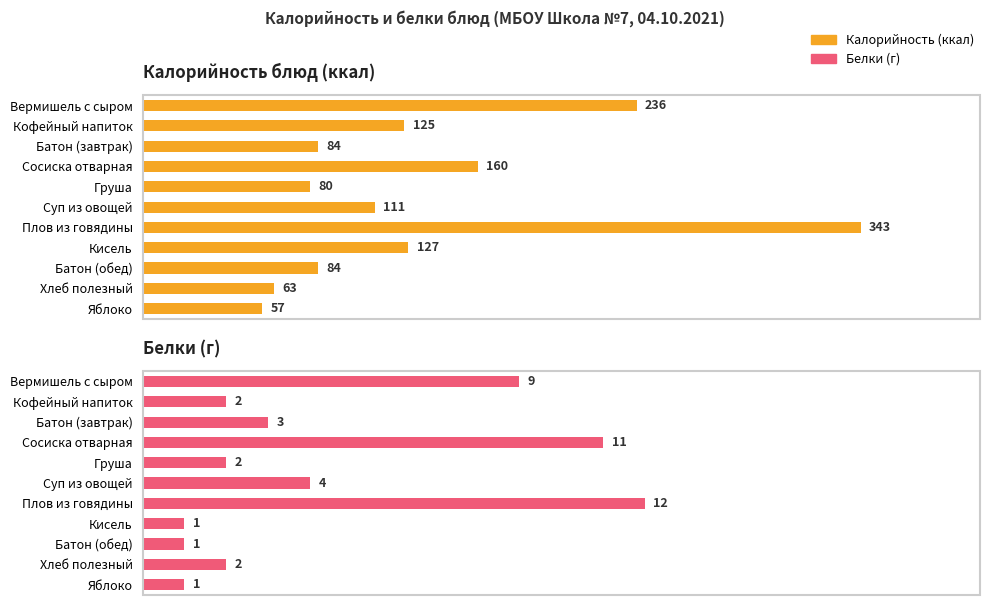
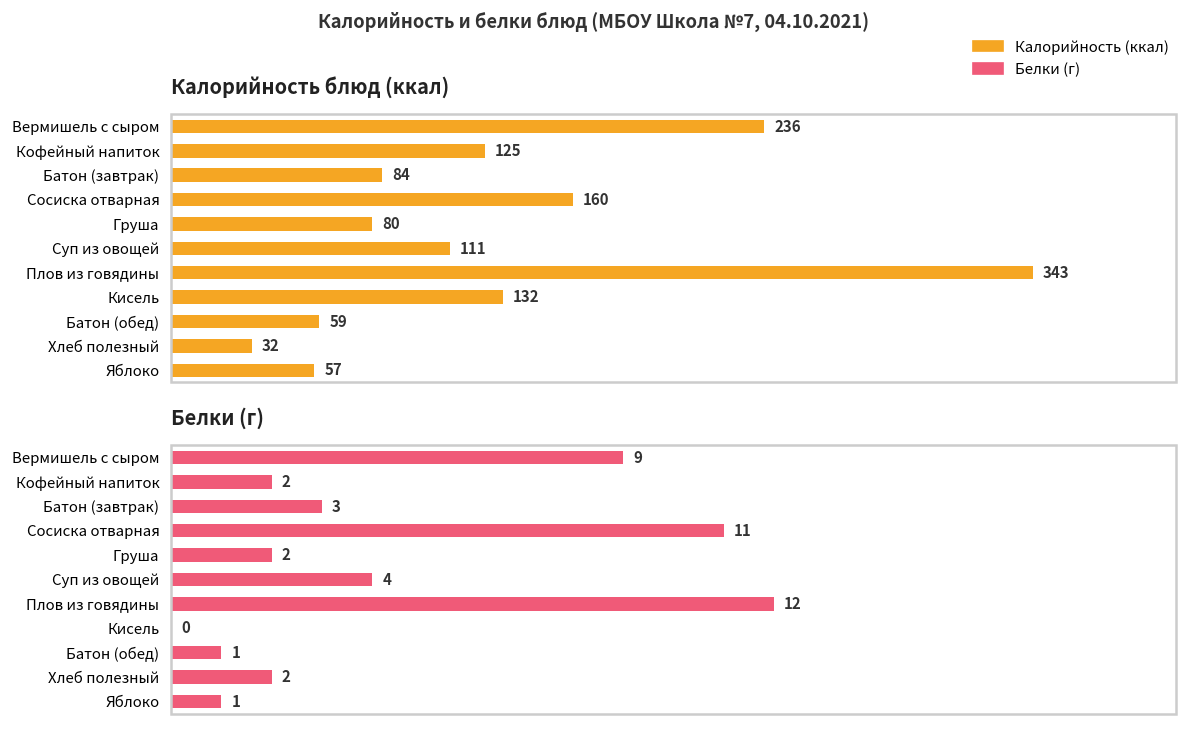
Калорийность блюд (ккал), Кисель: 127 -> 132
Калорийность блюд (ккал), Батон (обед): 84 -> 59
Калорийность блюд (ккал), Хлеб полезный: 63 -> 32
Белки (г), Кисель: 1 -> 0
